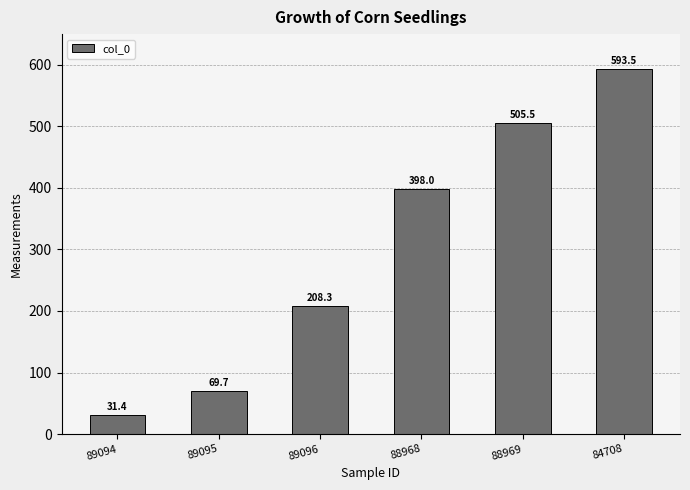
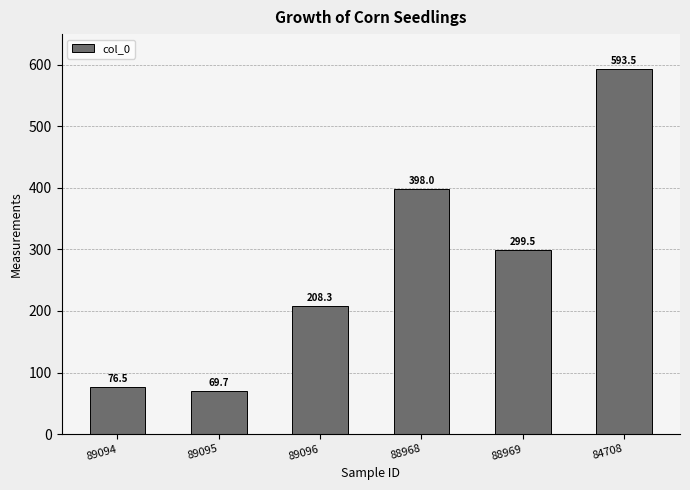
89094: 31.4 -> 76.5
88969: 505.5 -> 299.5
